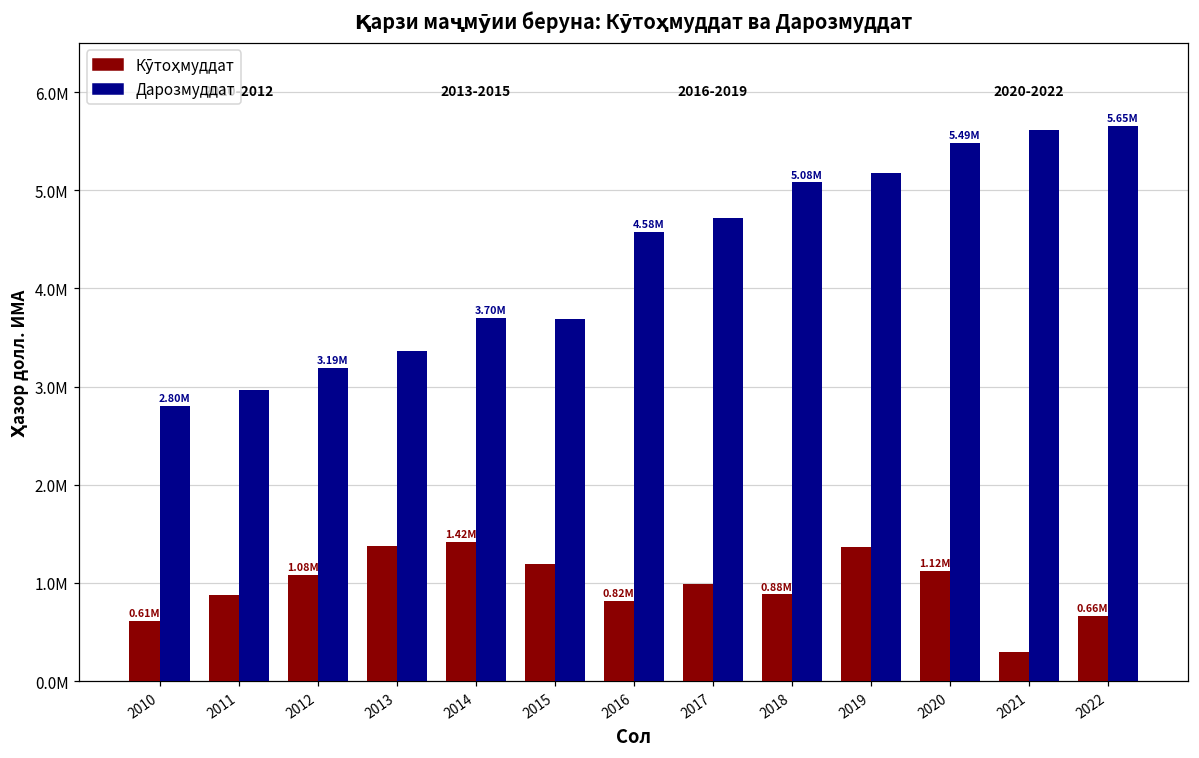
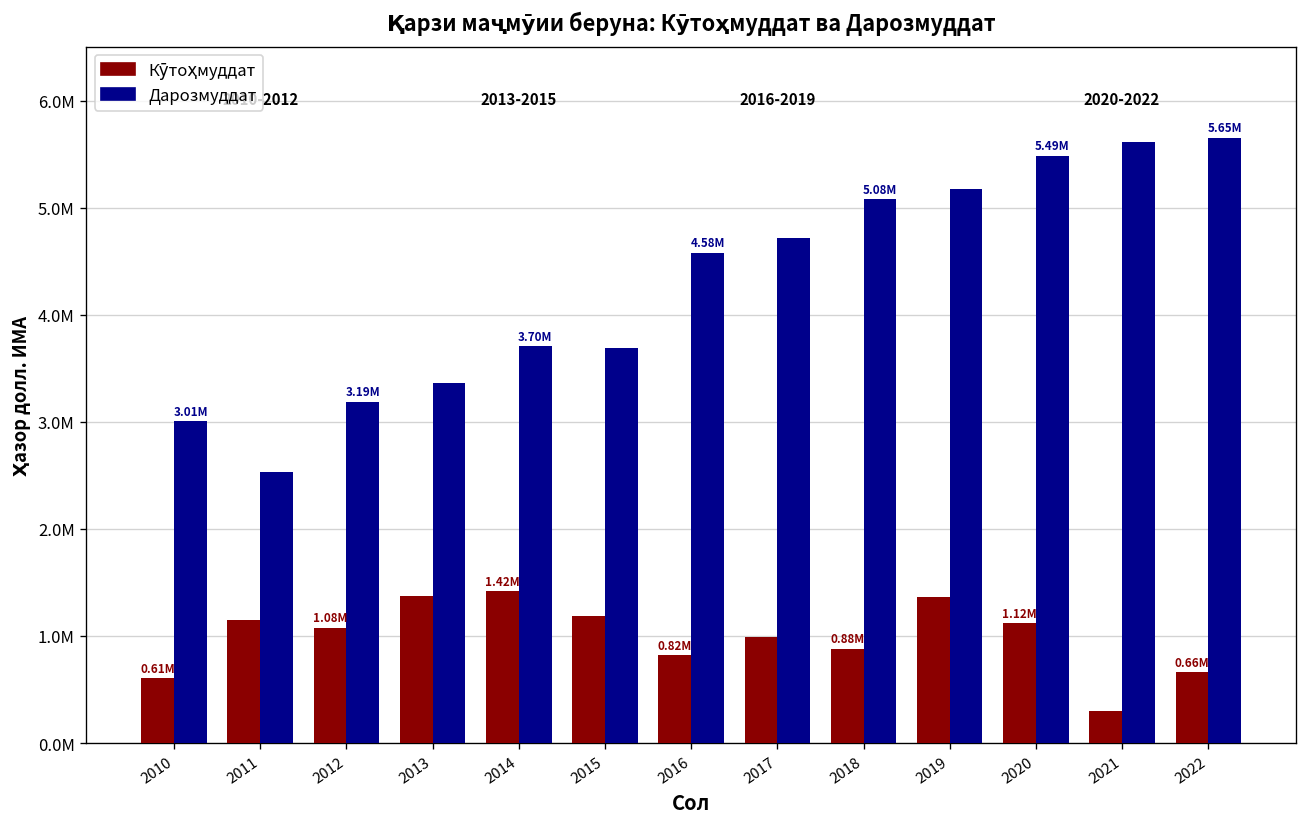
Дарозмуддат, 2010: 2.80M -> 3.01M
Кӯтоҳмуддат, 2011: 900000 -> 1100000
Дарозмуддат, 2011: 3000000 -> 2500000
